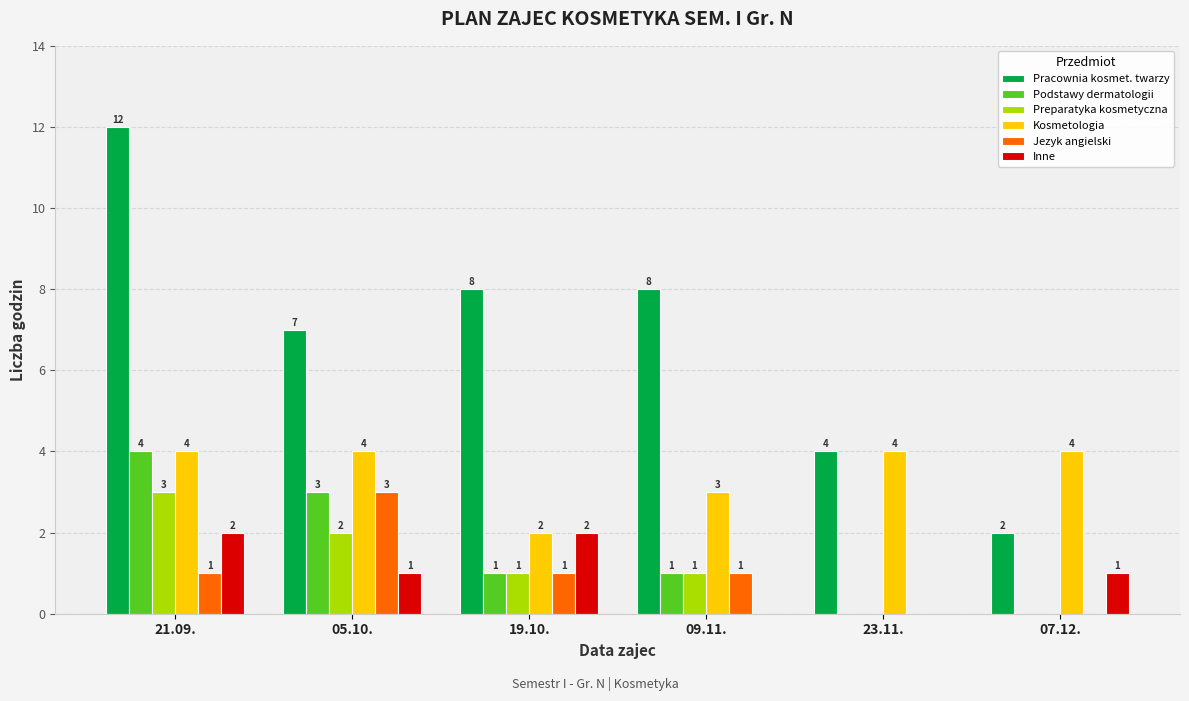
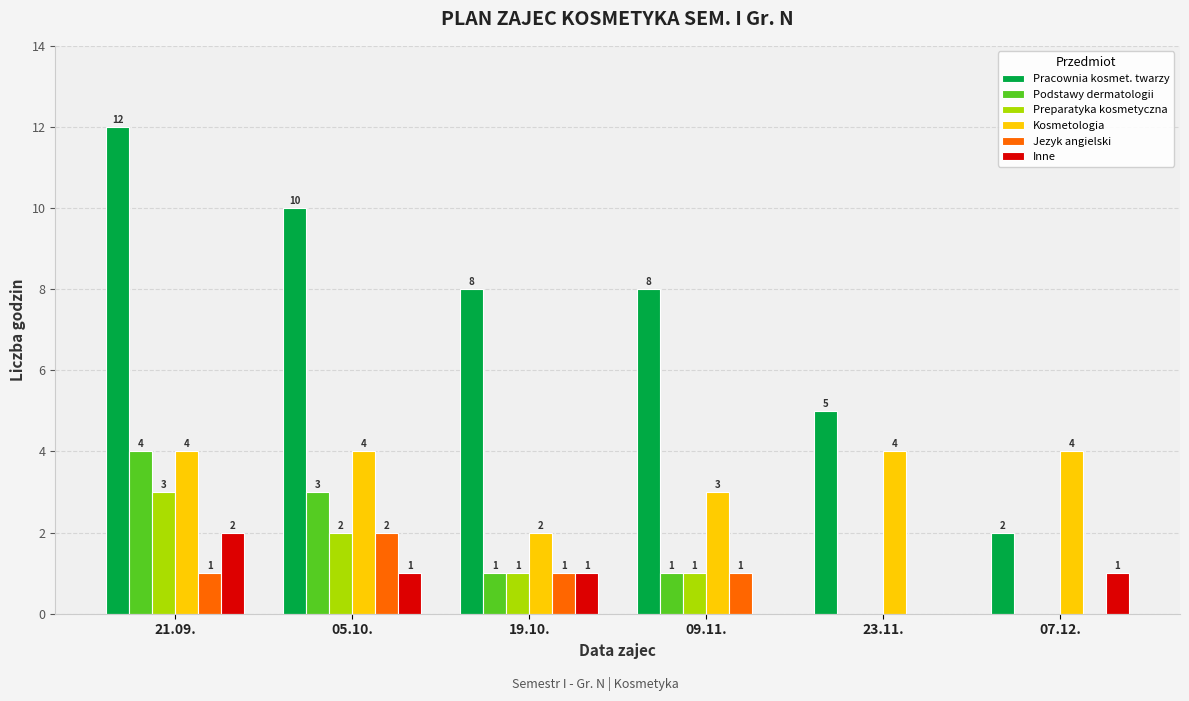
Pracownia kosmet. twarzy, 05.10.: 7 -> 10
Jezyk angielski, 05.10.: 3 -> 2
Inne, 19.10.: 2 -> 1
Pracownia kosmet. twarzy, 23.11.: 4 -> 5
